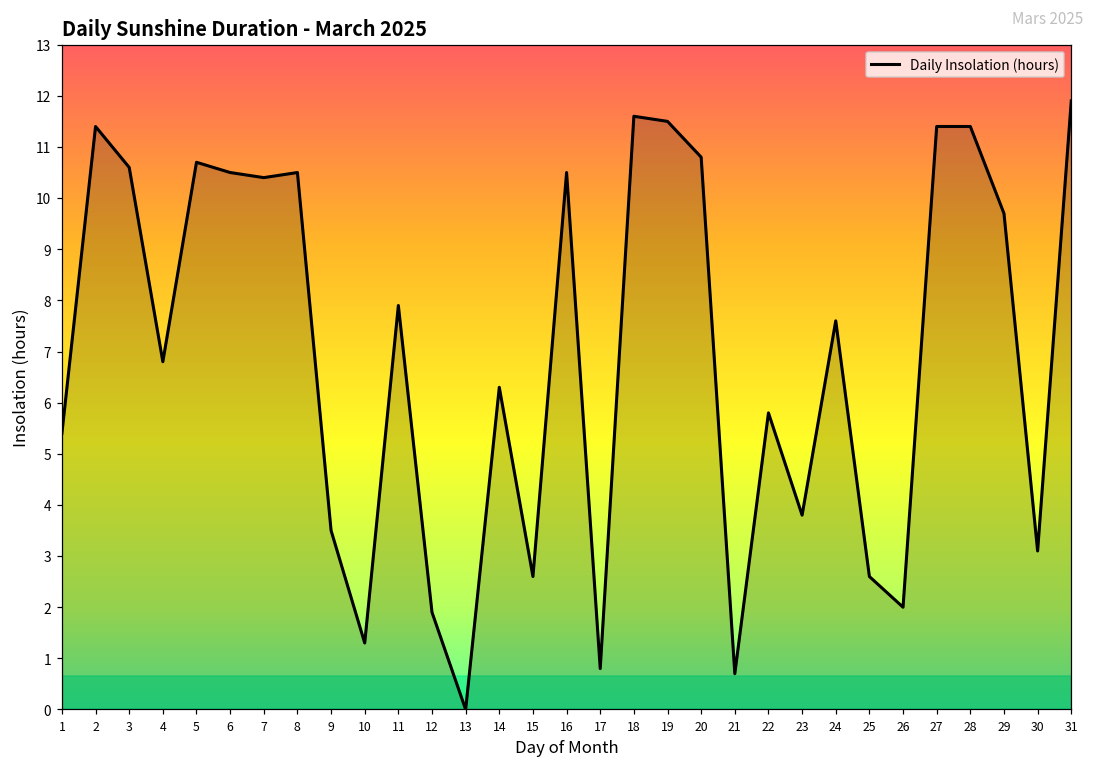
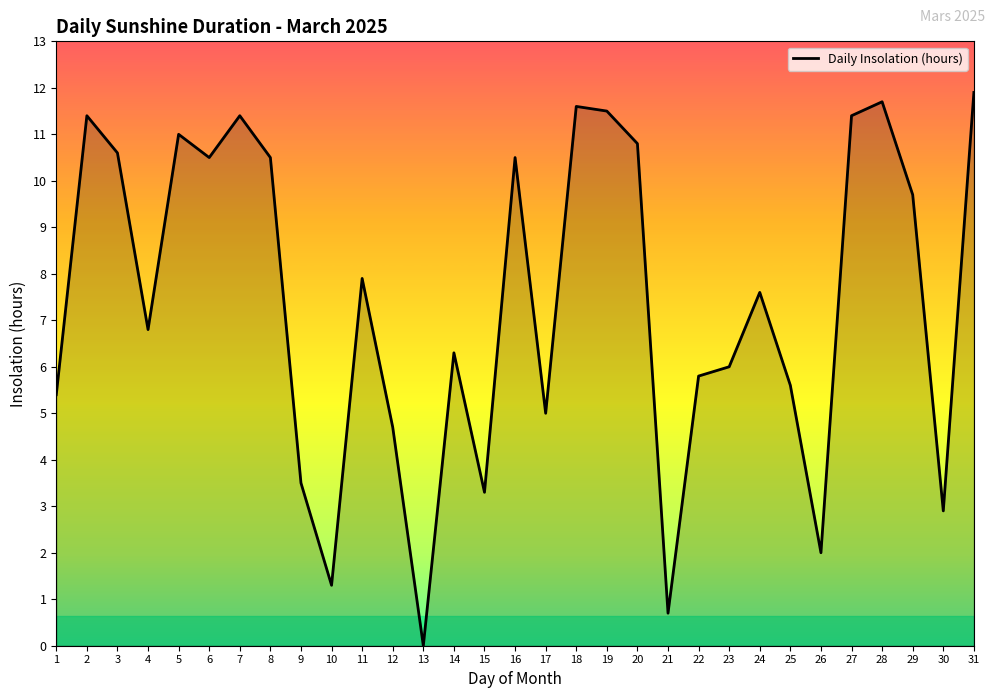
5: 10.7 -> 11.0
7: 10.4 -> 11.4
12: 1.9 -> 4.7
15: 2.6 -> 3.3
17: 0.8 -> 5.0
23: 3.8 -> 6.0
25: 2.6 -> 5.6
28: 11.4 -> 11.7
30: 3.1 -> 2.9
